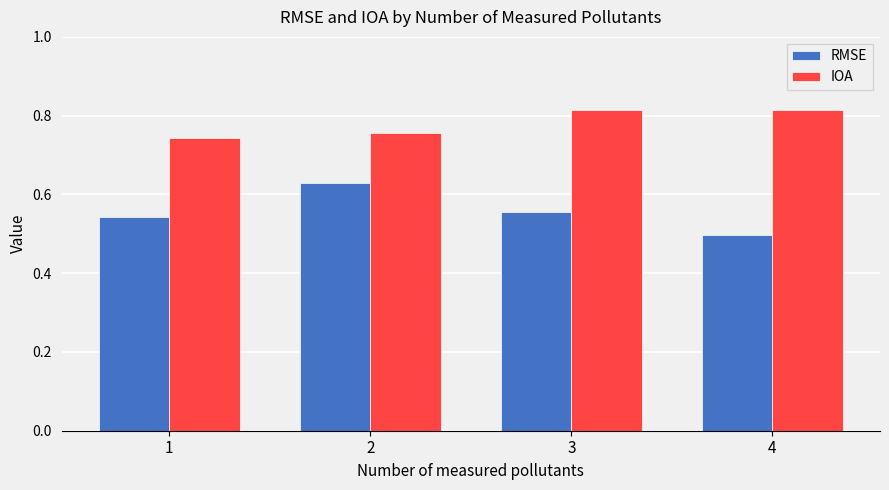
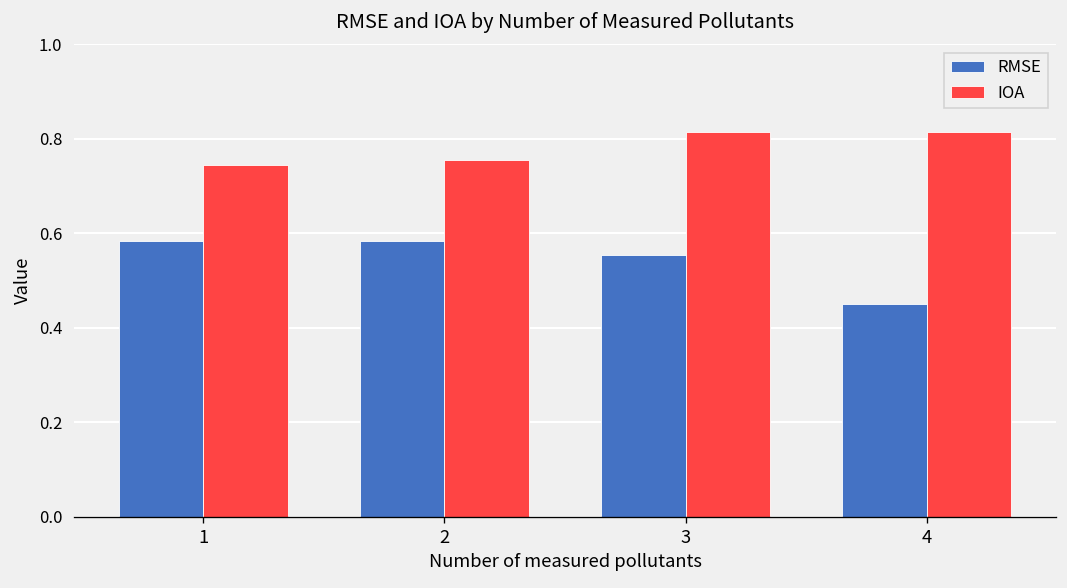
RMSE, 1: 0.54 -> 0.58
RMSE, 2: 0.63 -> 0.58
RMSE, 4: 0.50 -> 0.45
